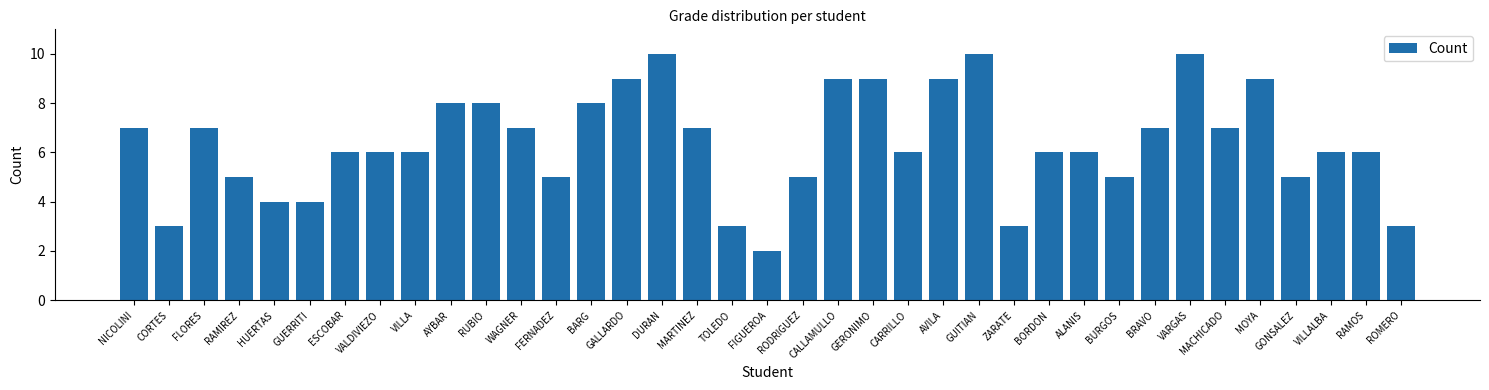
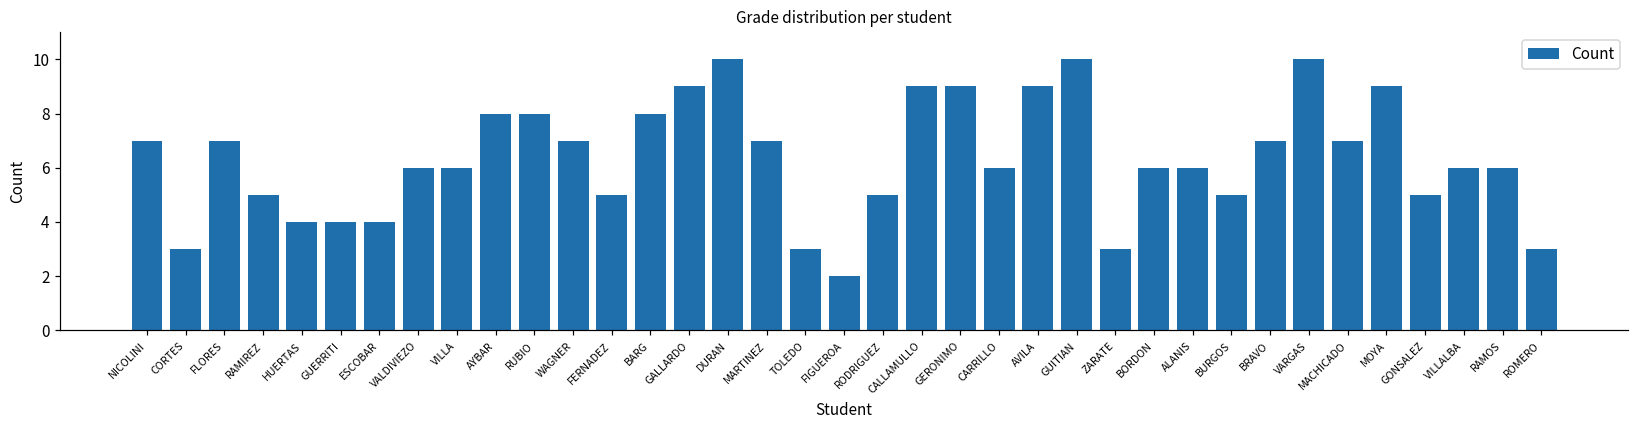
ESCOBAR: 6 -> 4
